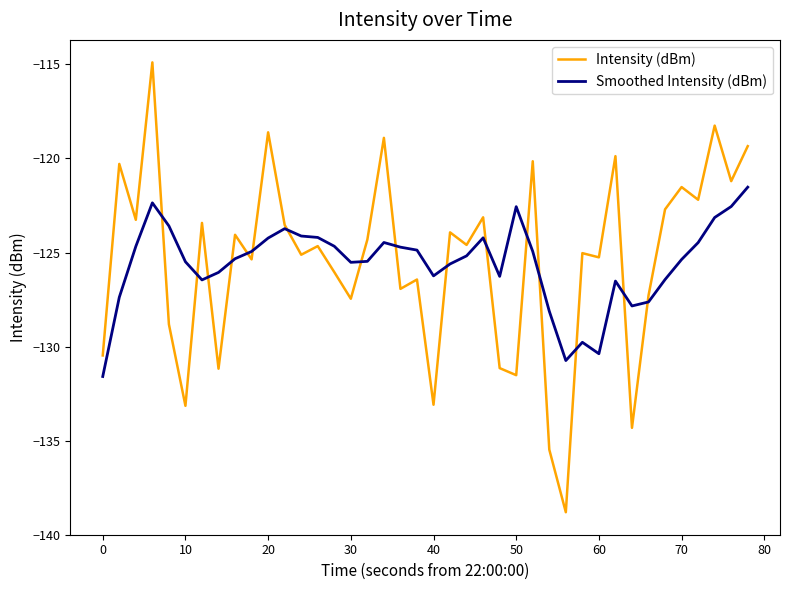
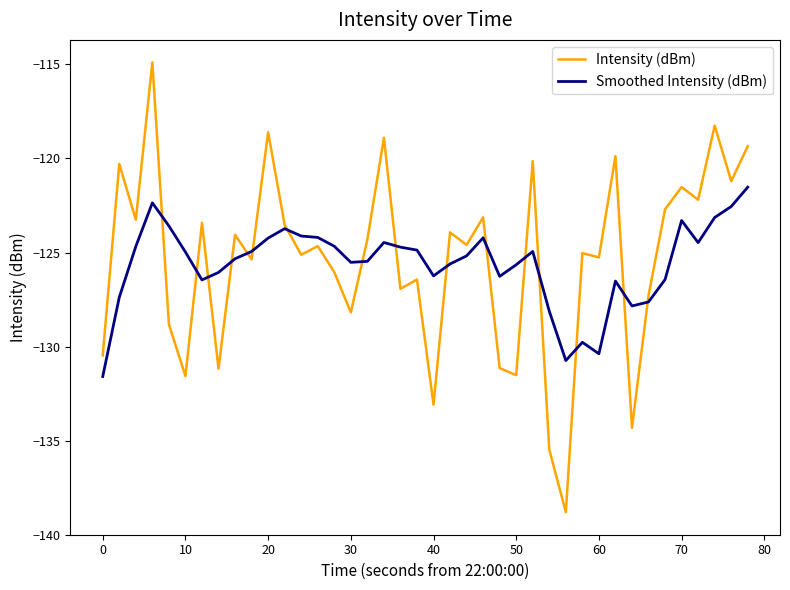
Intensity (dBm), 10: -133.2 -> -131.6
Smoothed Intensity (dBm), 10: -125.5 -> -125.0
Intensity (dBm), 30: -127.5 -> -128.2
Smoothed Intensity (dBm), 50: -122.6 -> -125.6
Smoothed Intensity (dBm), 70: -125.4 -> -123.3
